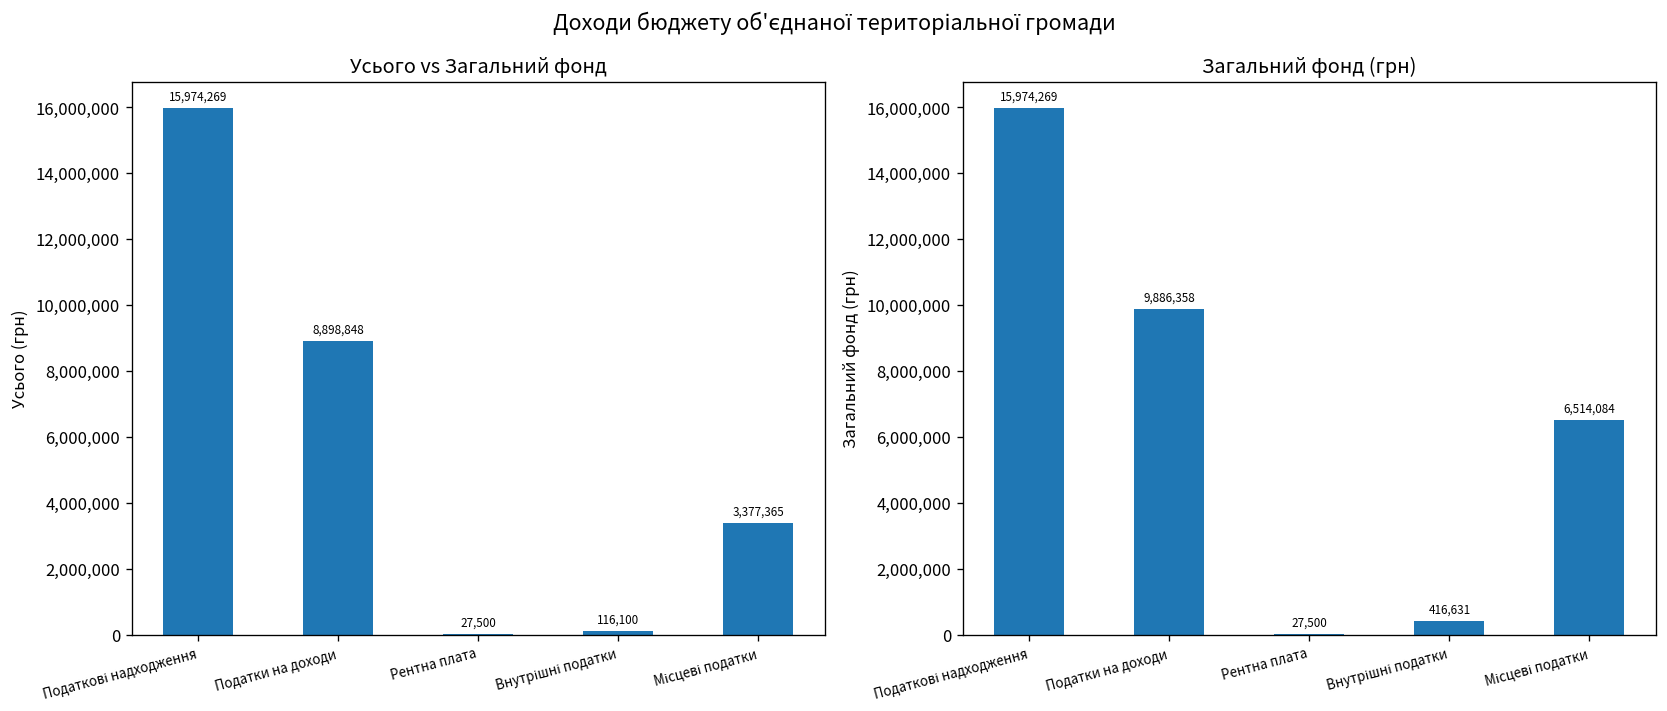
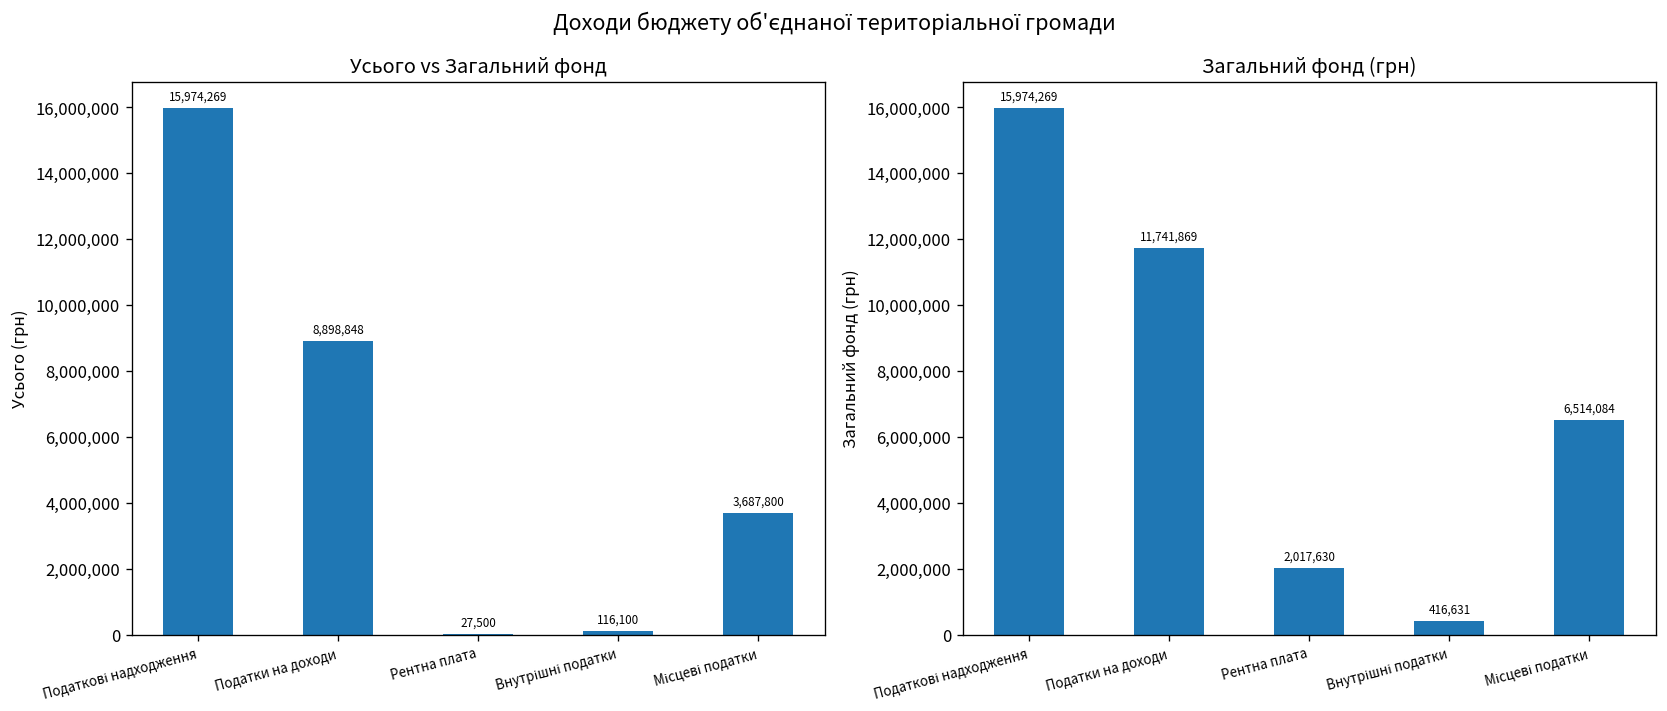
Усього vs Загальний фонд, Місцеві податки: 3,377,365 -> 3,687,800
Загальний фонд (грн), Податки на доходи: 9,886,358 -> 11,741,869
Загальний фонд (грн), Рентна плата: 27,500 -> 2,017,630
